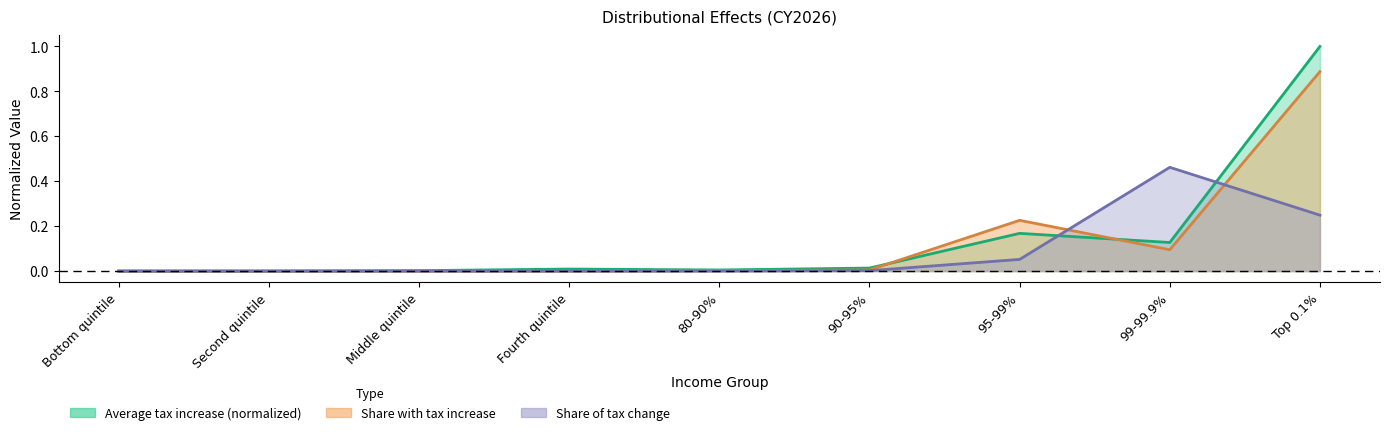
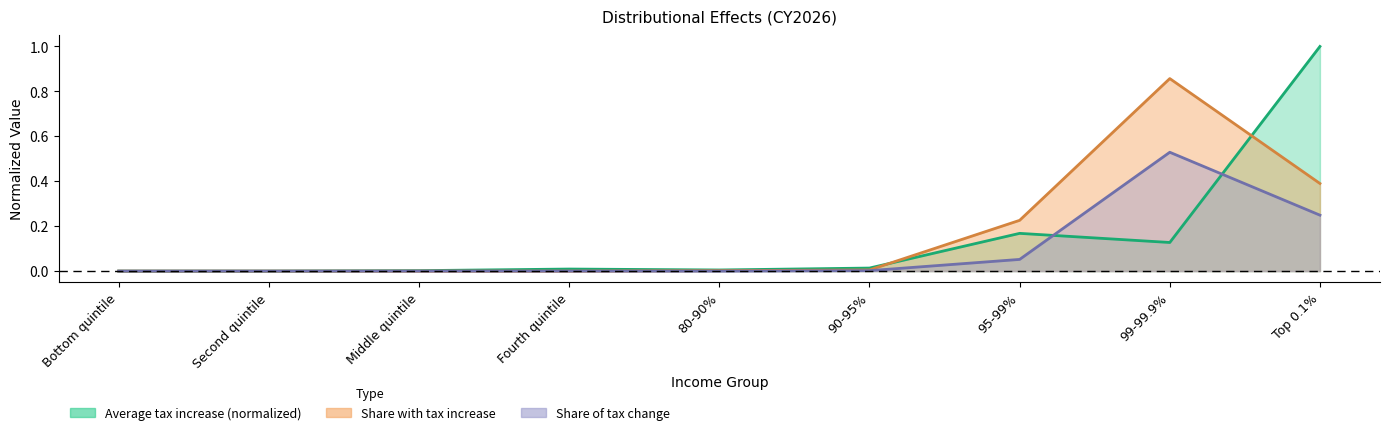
Share with tax increase, 99-99.9%: 0.10 -> 0.86
Share of tax change, 99-99.9%: 0.46 -> 0.53
Share with tax increase, Top 0.1%: 0.89 -> 0.39
